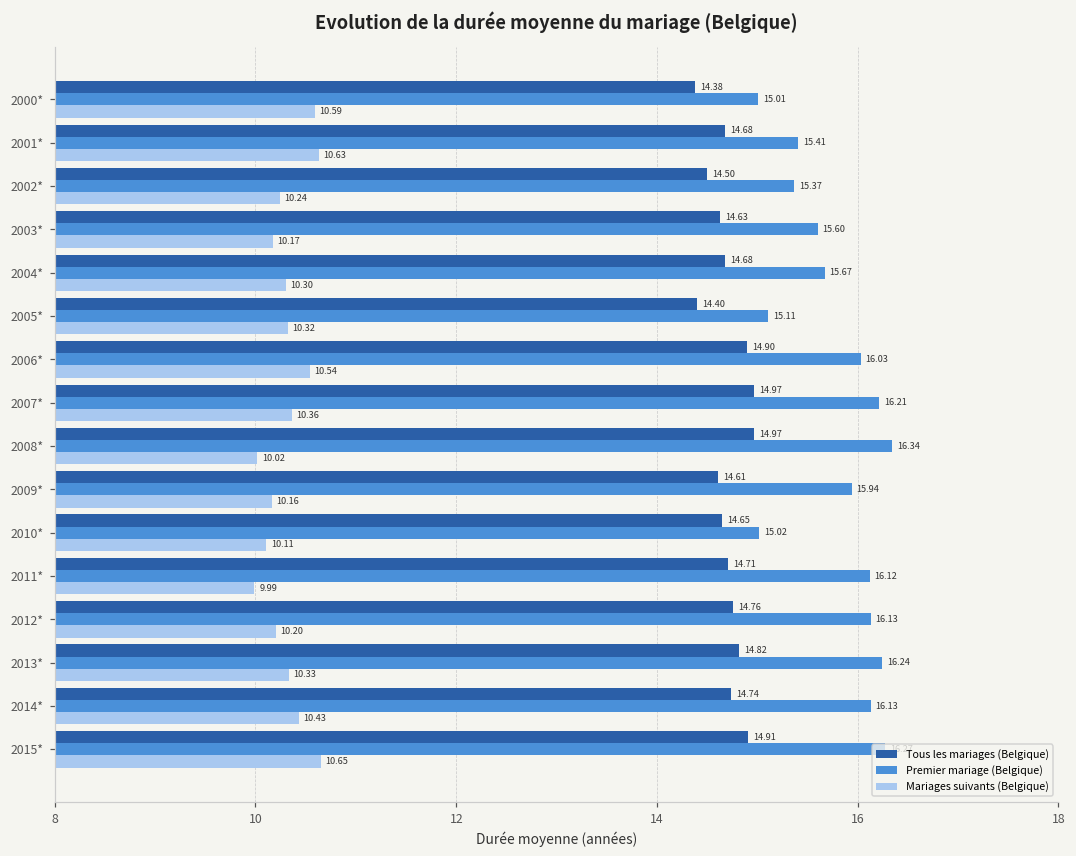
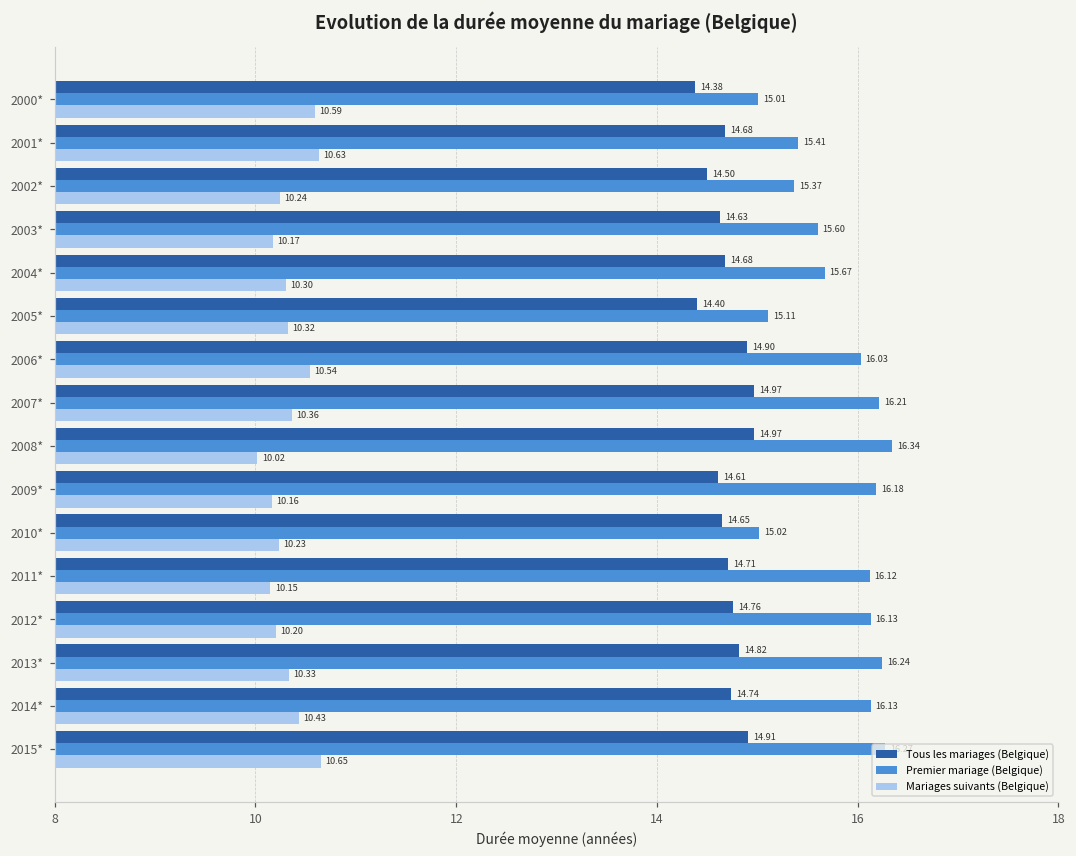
Premier mariage (Belgique), 2009*: 15.94 -> 16.18
Mariages suivants (Belgique), 2010*: 10.11 -> 10.23
Mariages suivants (Belgique), 2011*: 9.99 -> 10.15
